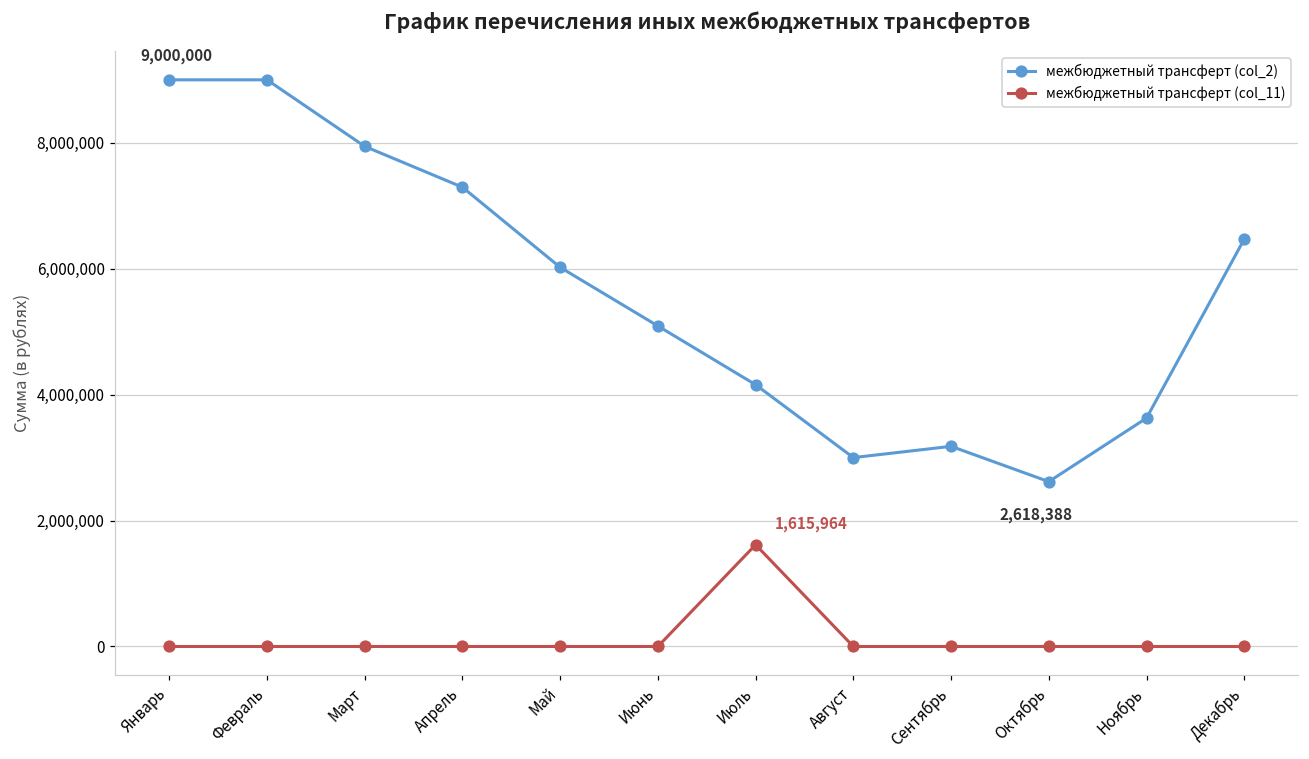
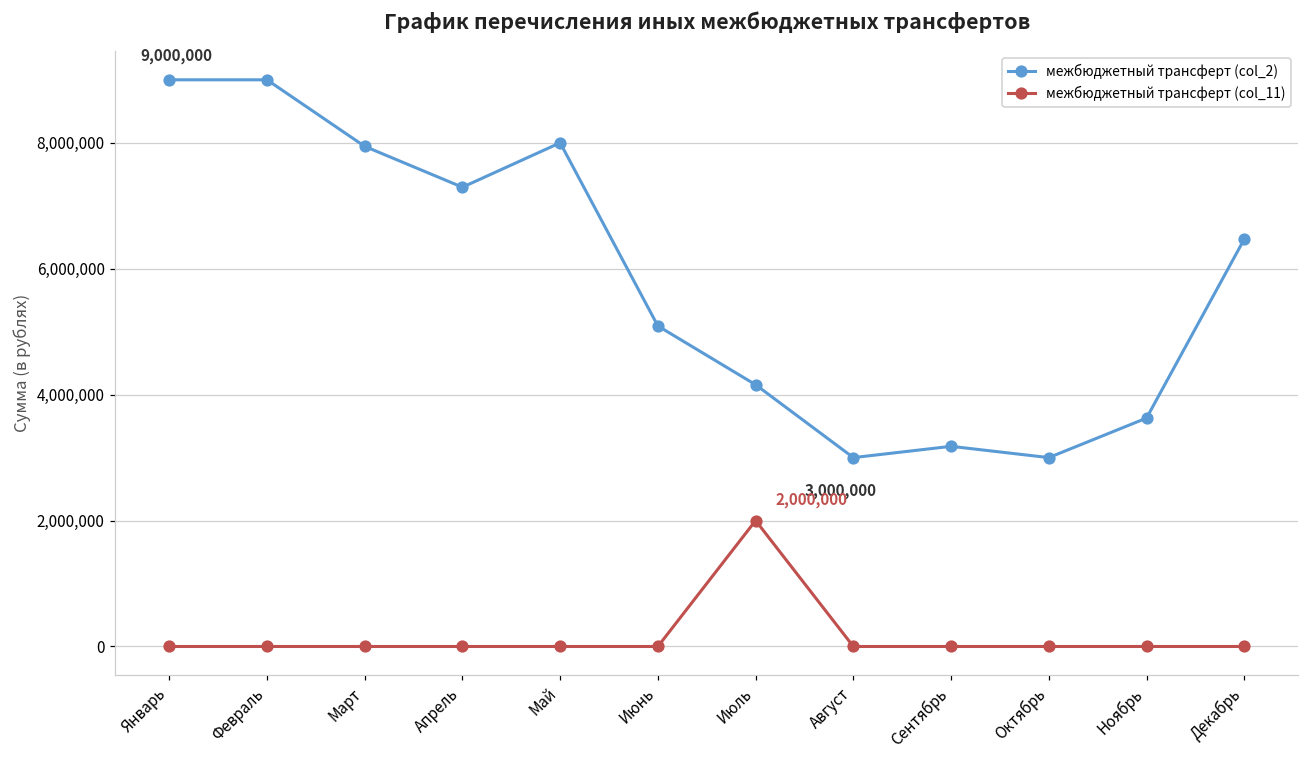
межбюджетный трансферт (col_2), Май: 6,000,000 -> 8,000,000
межбюджетный трансферт (col_11), Июль: 1,615,964 -> 2,000,000
межбюджетный трансферт (col_2), Октябрь: 2,618,388 -> 3,000,000
